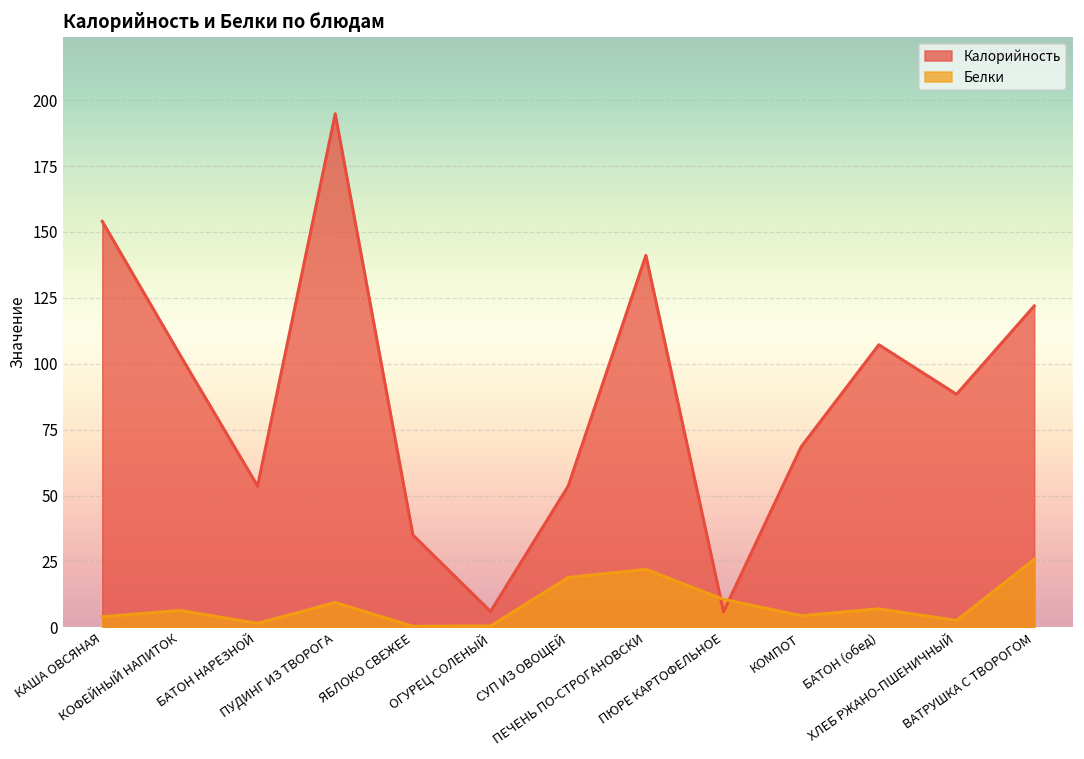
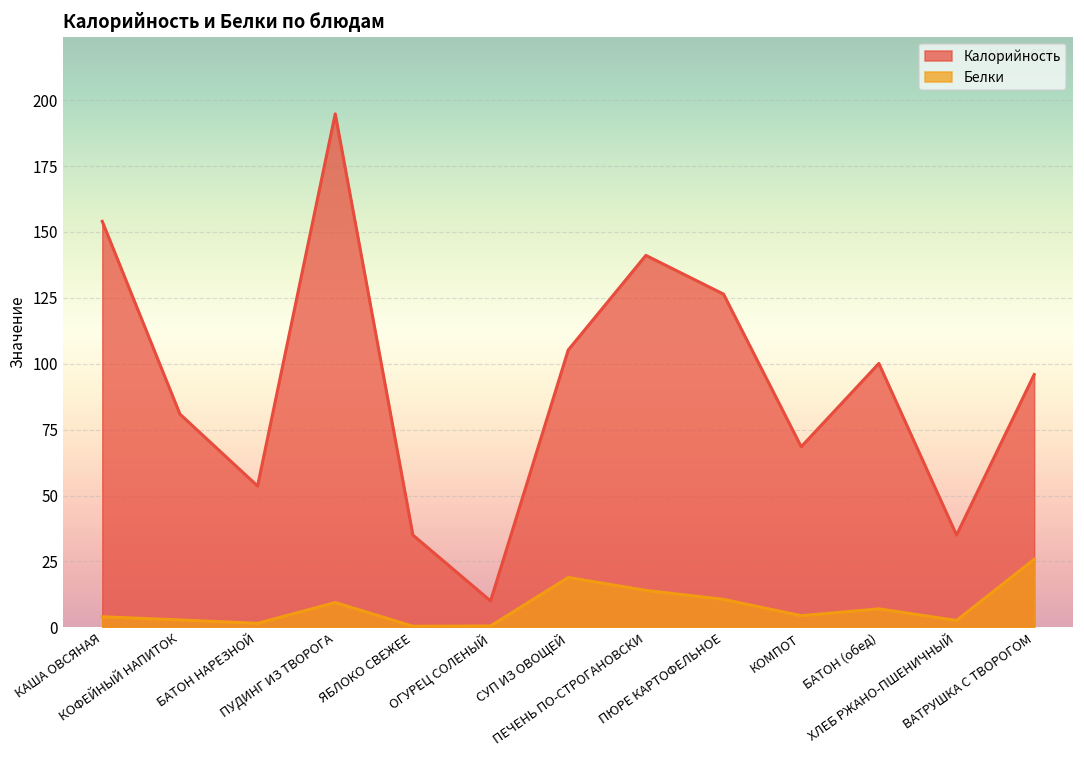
Калорийность, КОФЕЙНЫЙ НАПИТОК: 103 -> 81
Белки, КОФЕЙНЫЙ НАПИТОК: 6 -> 3
Калорийность, ОГУРЕЦ СОЛЕНЫЙ: 6 -> 10
Калорийность, СУП ИЗ ОВОЩЕЙ: 54 -> 105
Белки, ПЕЧЕНЬ ПО-СТРОГАНОВСКИ: 22 -> 14
Калорийность, ПЮРЕ КАРТОФЕЛЬНОЕ: 6 -> 126
Калорийность, БАТОН (обед): 107 -> 100
Калорийность, ХЛЕБ РЖАНО-ПШЕНИЧНЫЙ: 88 -> 35
Калорийность, ВАТРУШКА С ТВОРОГОМ: 122 -> 96
